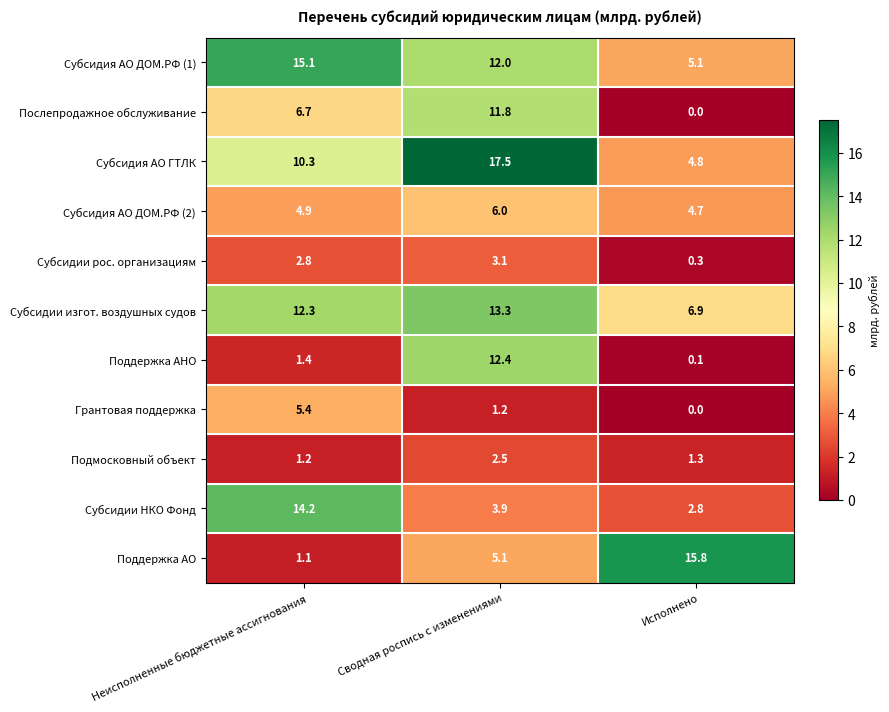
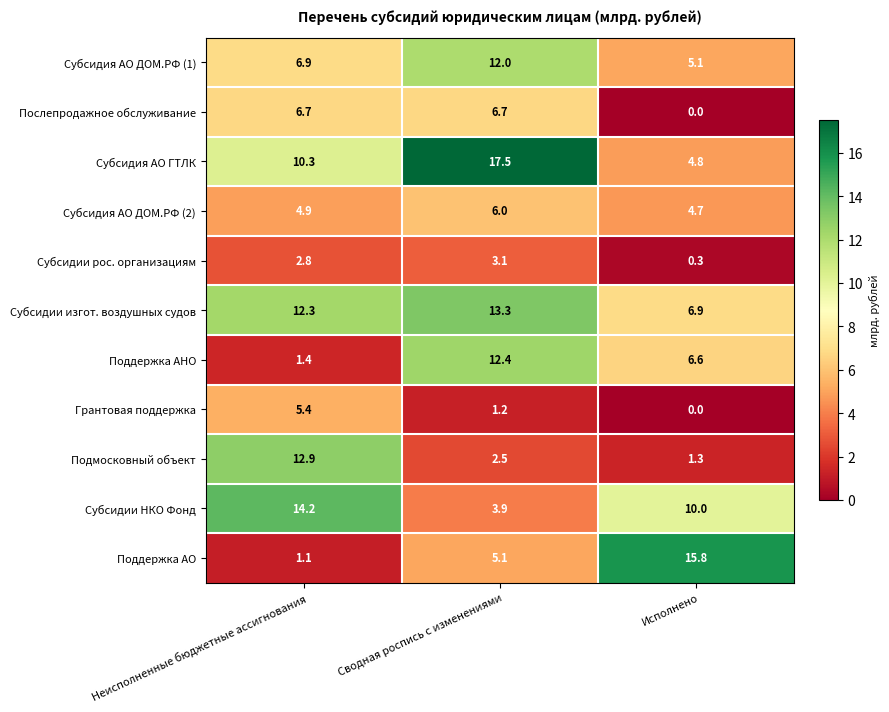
Субсидия АО ДОМ.РФ (1), Неисполненные бюджетные ассигнования: 15.1 -> 6.9
Послепродажное обслуживание, Сводная роспись с изменениями: 11.8 -> 6.7
Поддержка АНО, Исполнено: 0.1 -> 6.6
Подмосковный объект, Неисполненные бюджетные ассигнования: 1.2 -> 12.9
Субсидии НКО Фонд, Исполнено: 2.8 -> 10.0
